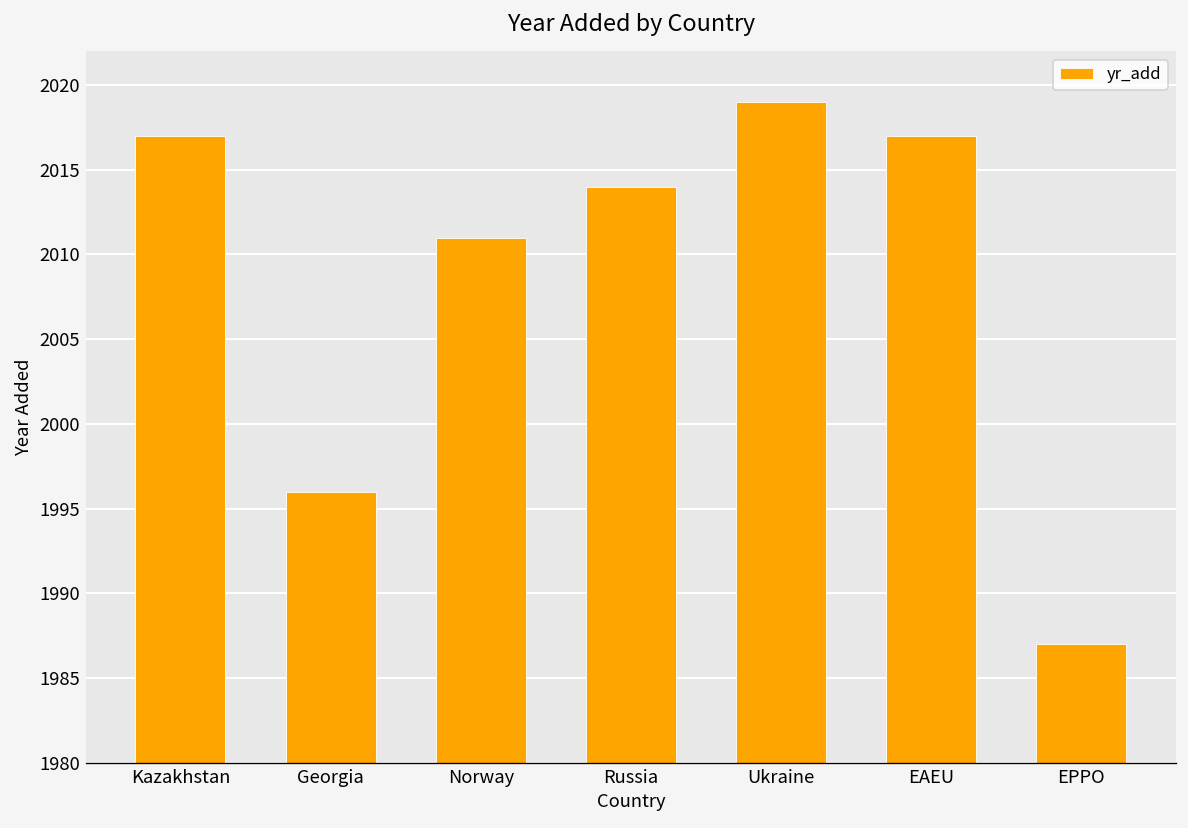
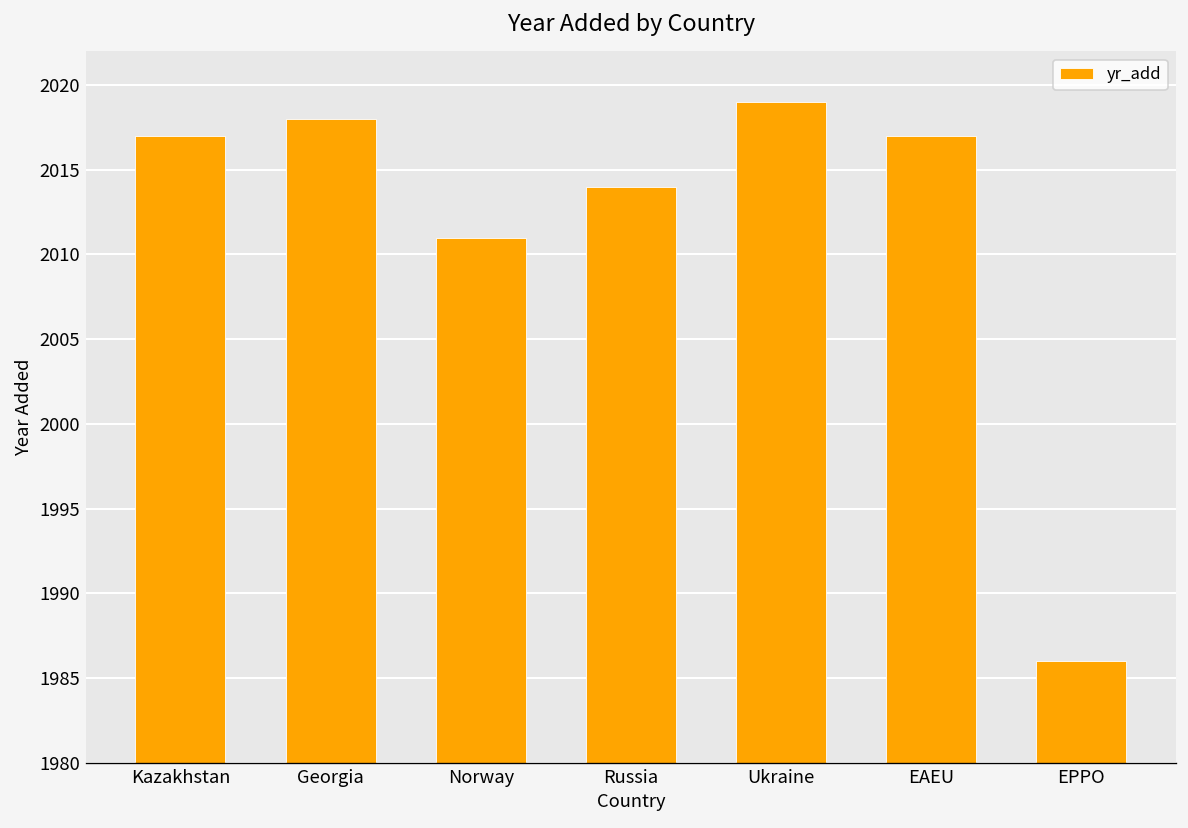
Georgia: 1996 -> 2018
EPPO: 1987 -> 1986
